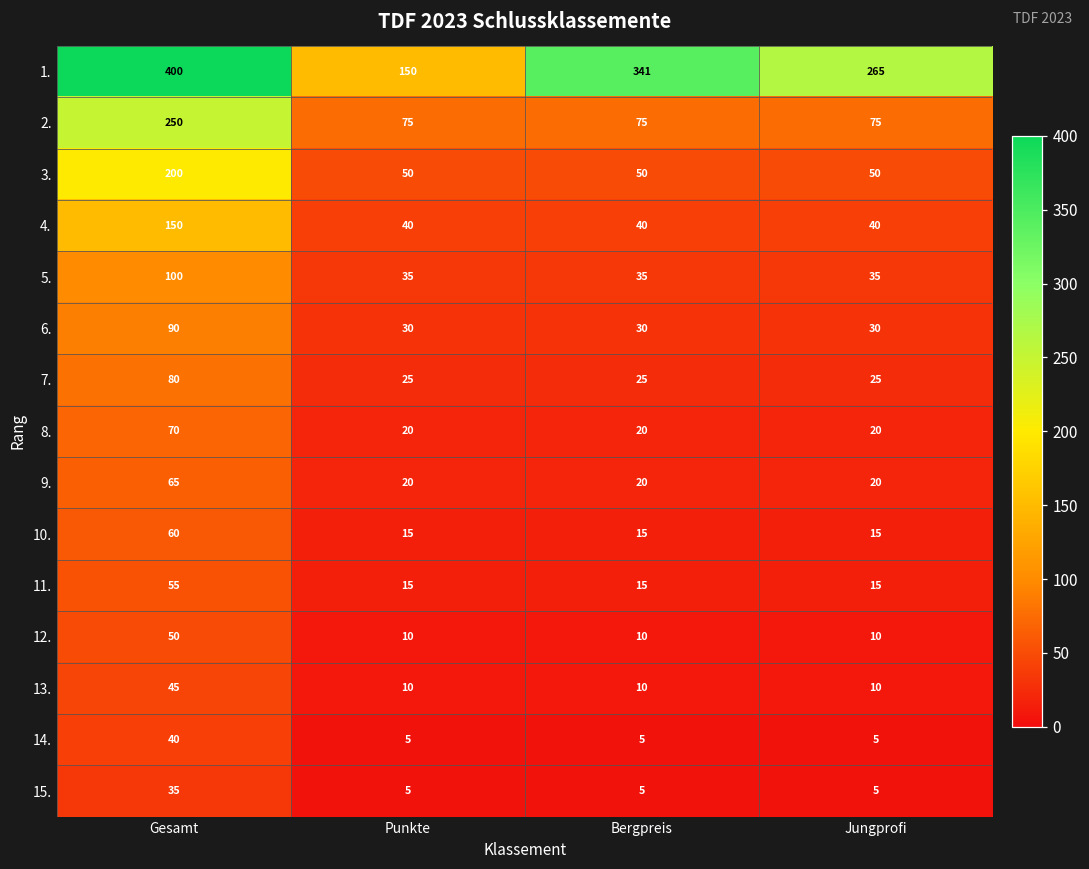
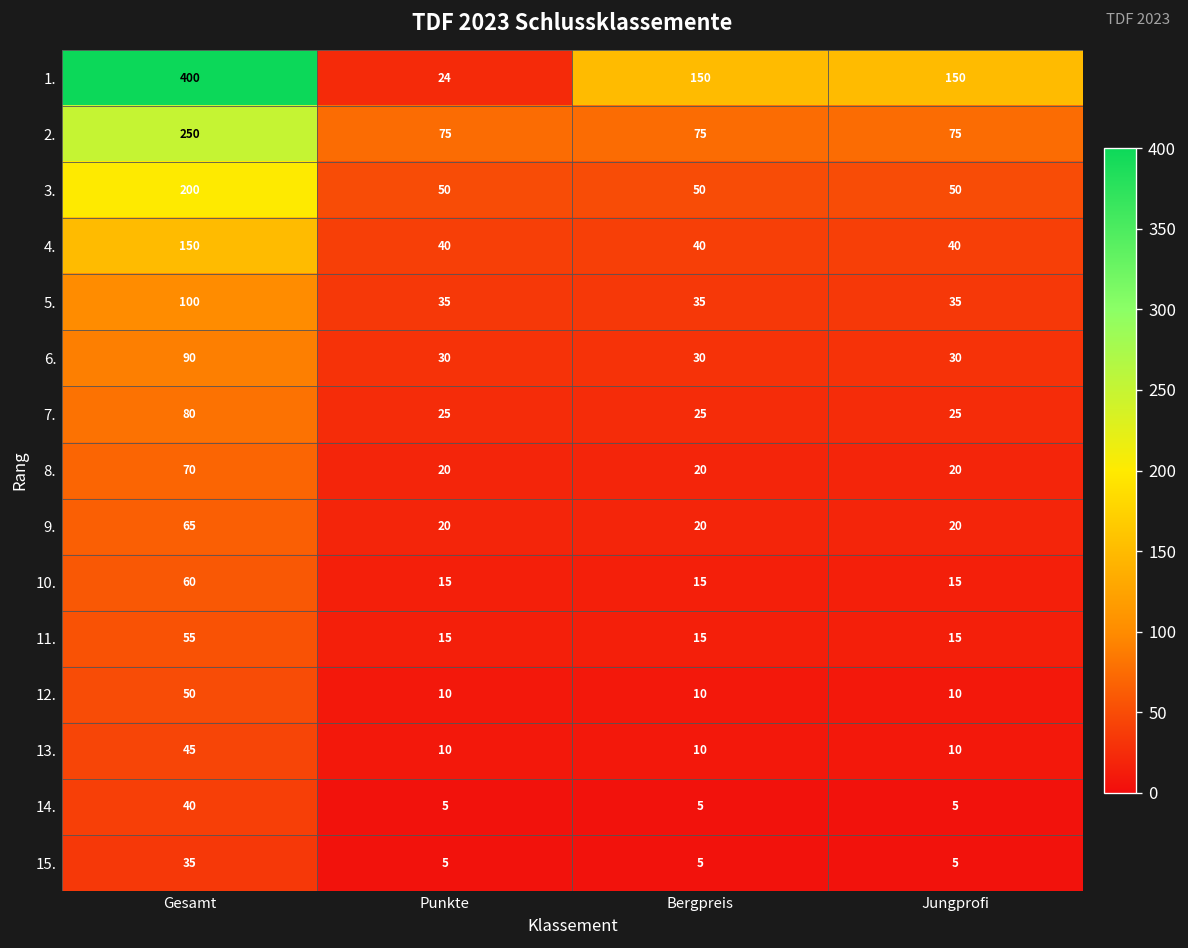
1., Punkte: 150 -> 24
1., Bergpreis: 341 -> 150
1., Jungprofi: 265 -> 150
